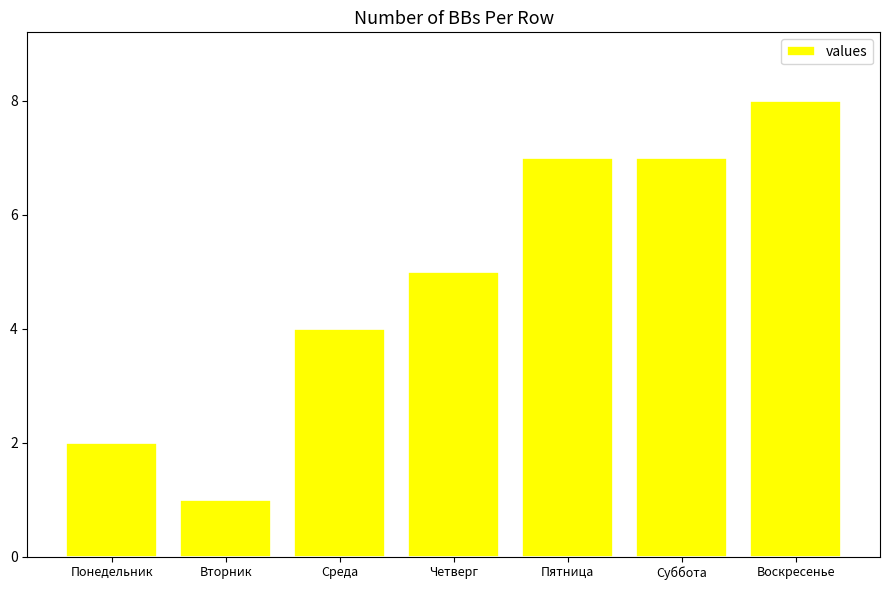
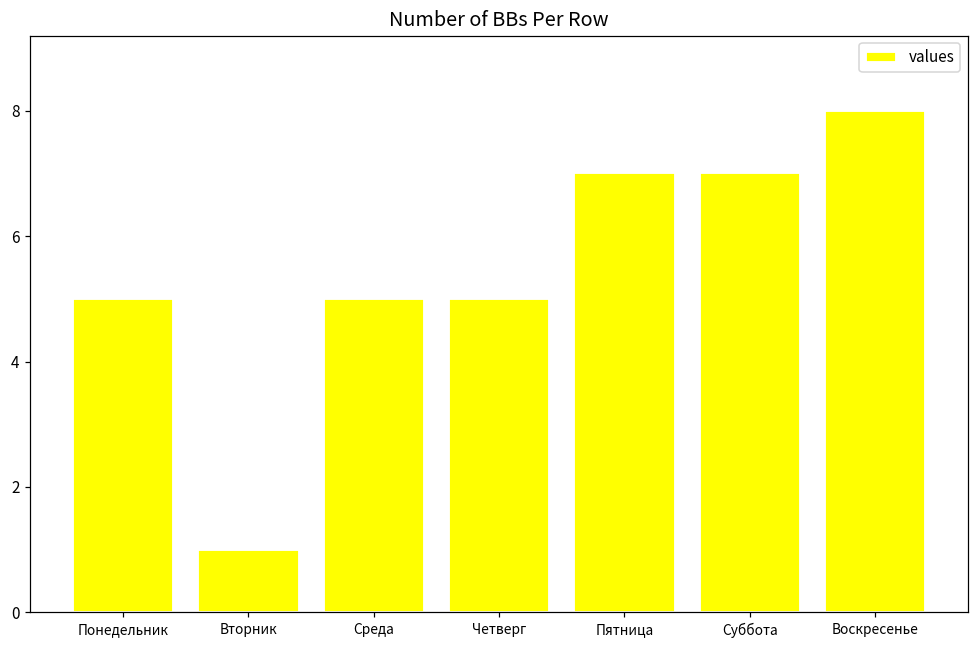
Понедельник: 2 -> 5
Среда: 4 -> 5
